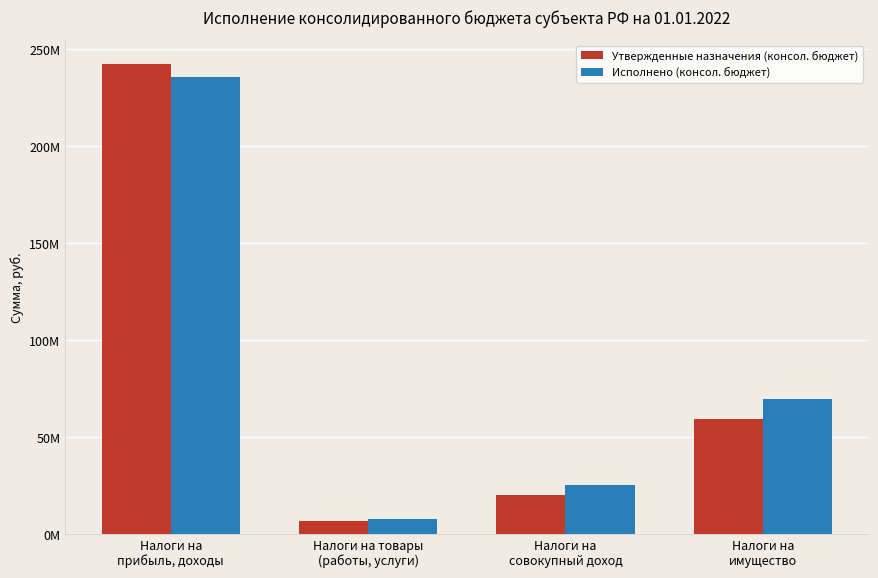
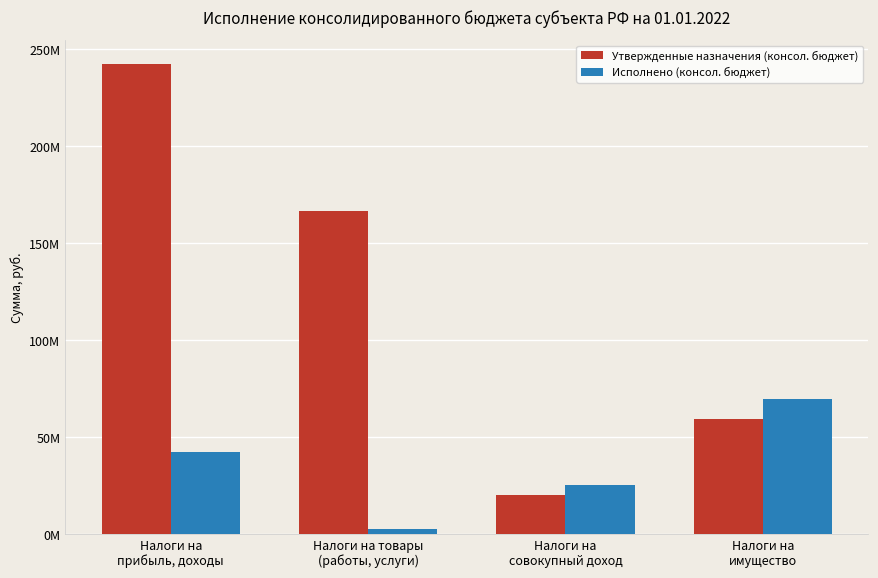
Исполнено (консол. бюджет), Налоги на прибыль, доходы: 236000000 -> 43000000
Утвержденные назначения (консол. бюджет), Налоги на товары (работы, услуги): 7000000 -> 167000000
Исполнено (консол. бюджет), Налоги на товары (работы, услуги): 8000000 -> 3000000
